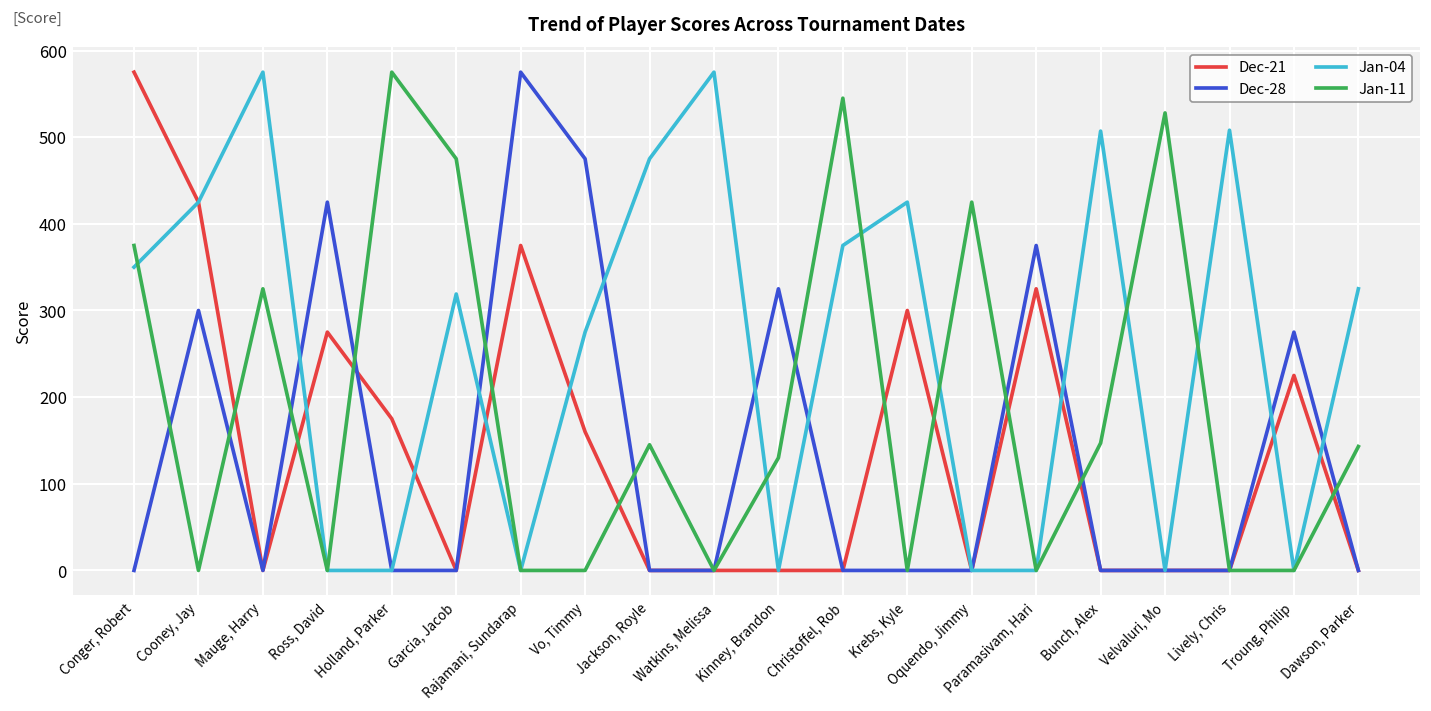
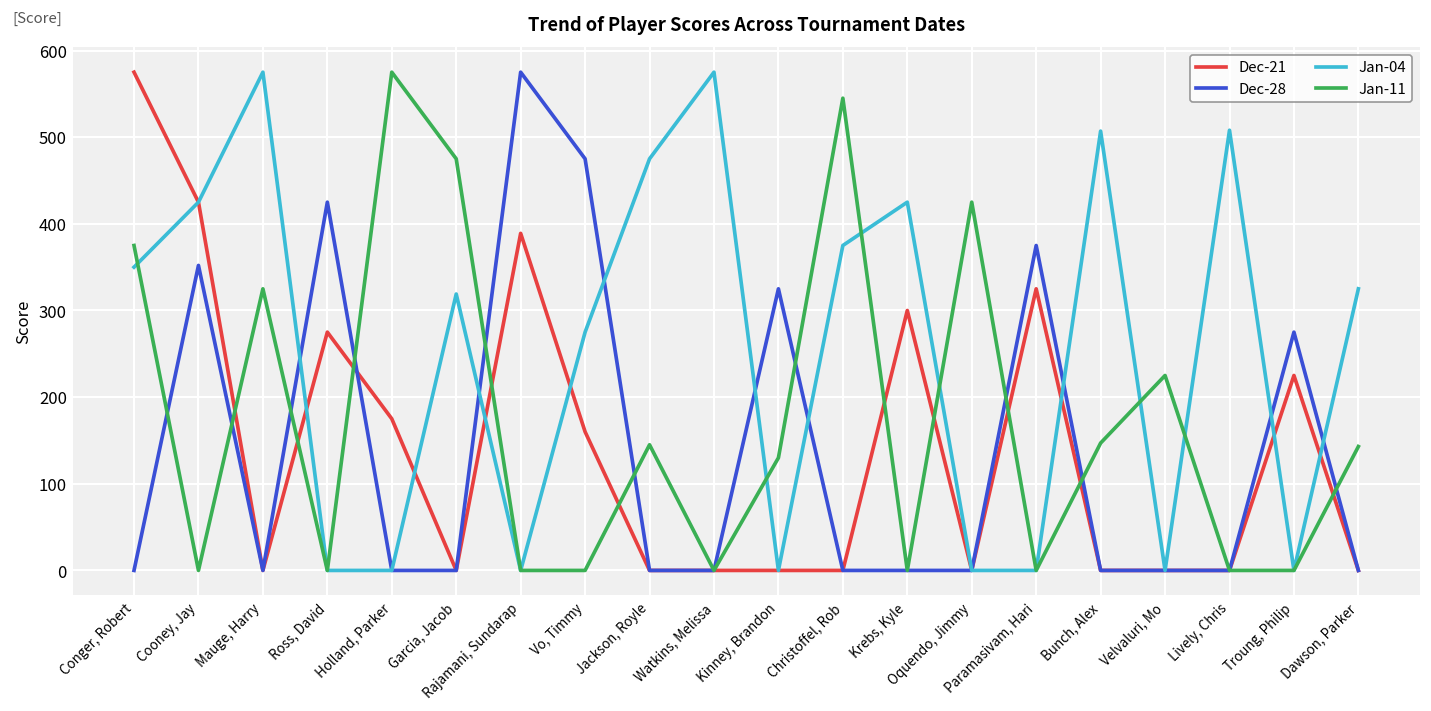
Dec-28, Cooney, Jay: 300 -> 350
Dec-21, Rajamani, Sundarap: 380 -> 390
Jan-11, Velvaluri, Mo: 530 -> 230
